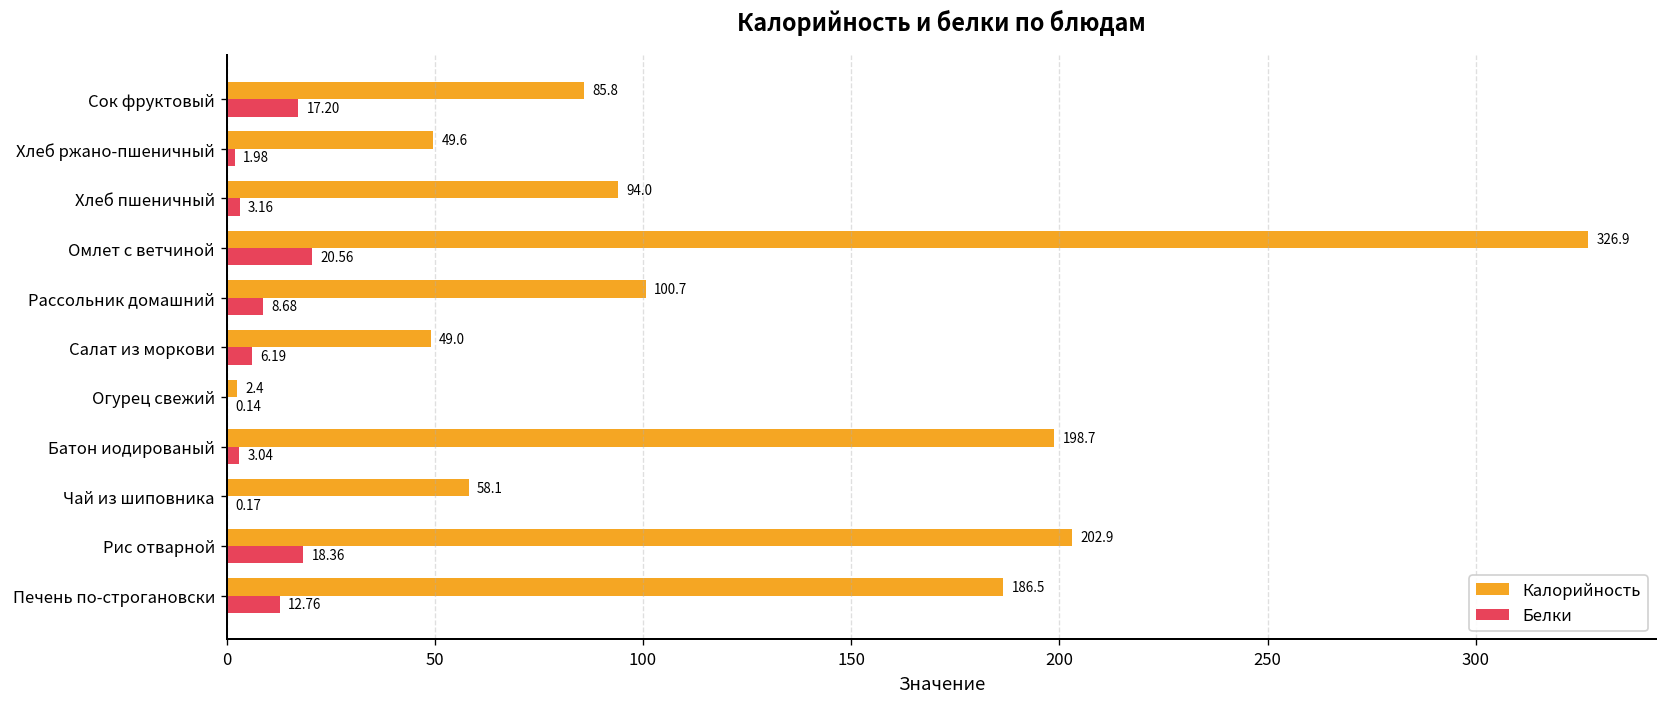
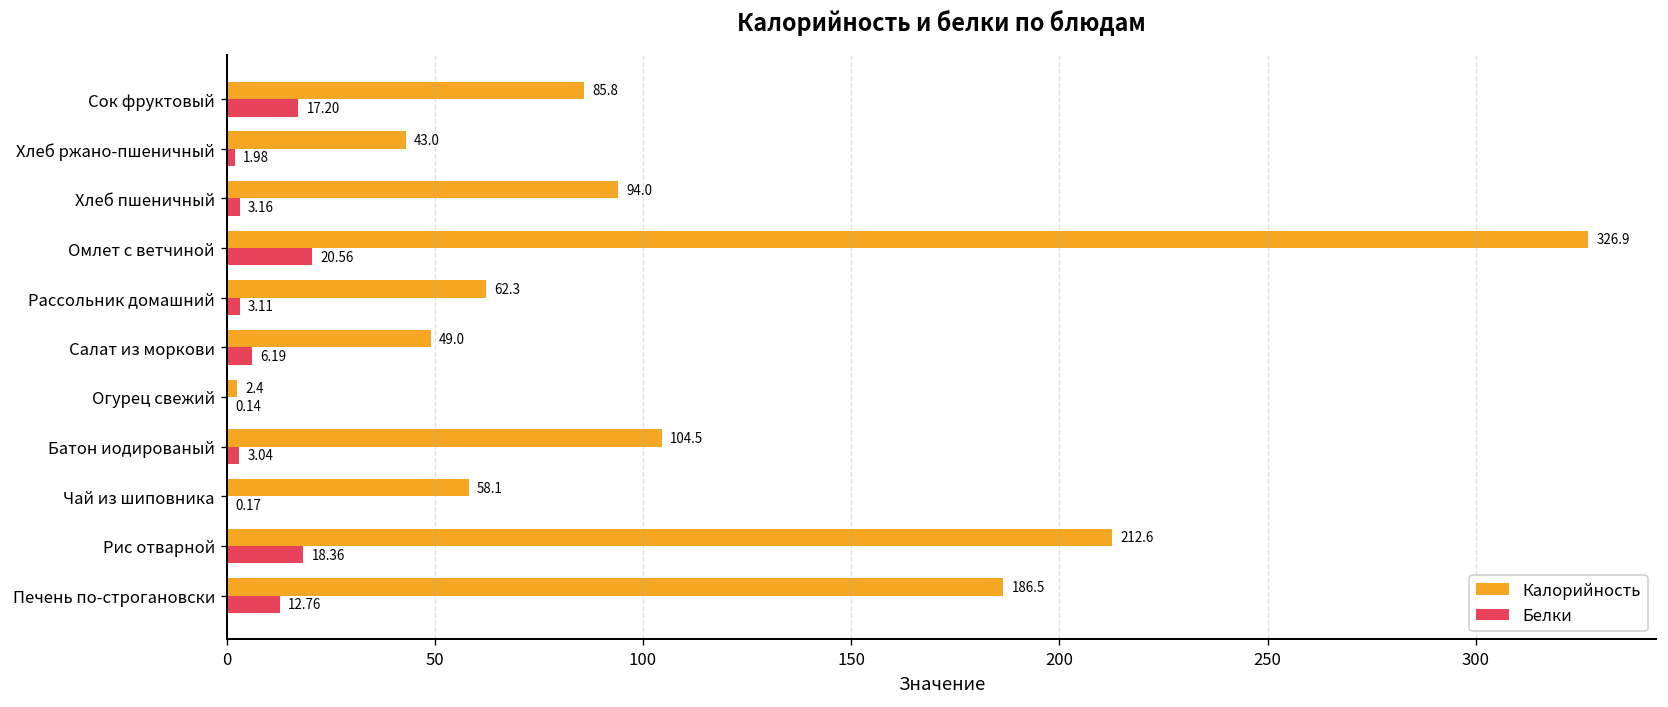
Калорийность, Хлеб ржано-пшеничный: 49.6 -> 43.0
Калорийность, Рассольник домашний: 100.7 -> 62.3
Белки, Рассольник домашний: 8.68 -> 3.11
Калорийность, Батон иодированый: 198.7 -> 104.5
Калорийность, Рис отварной: 202.9 -> 212.6
